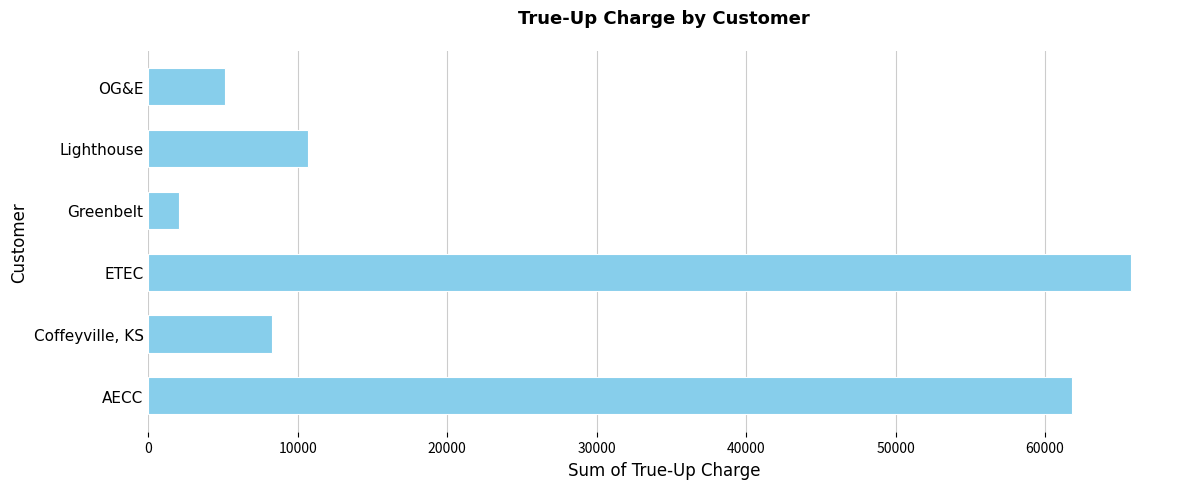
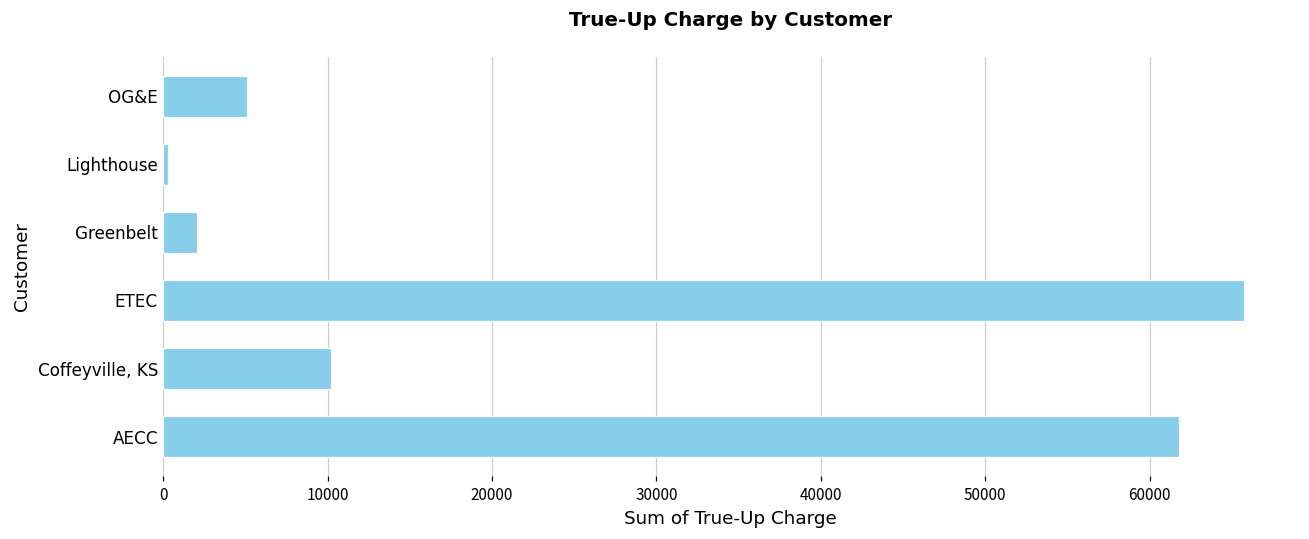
Lighthouse: 10700 -> 300
Coffeyville, KS: 8300 -> 10200
